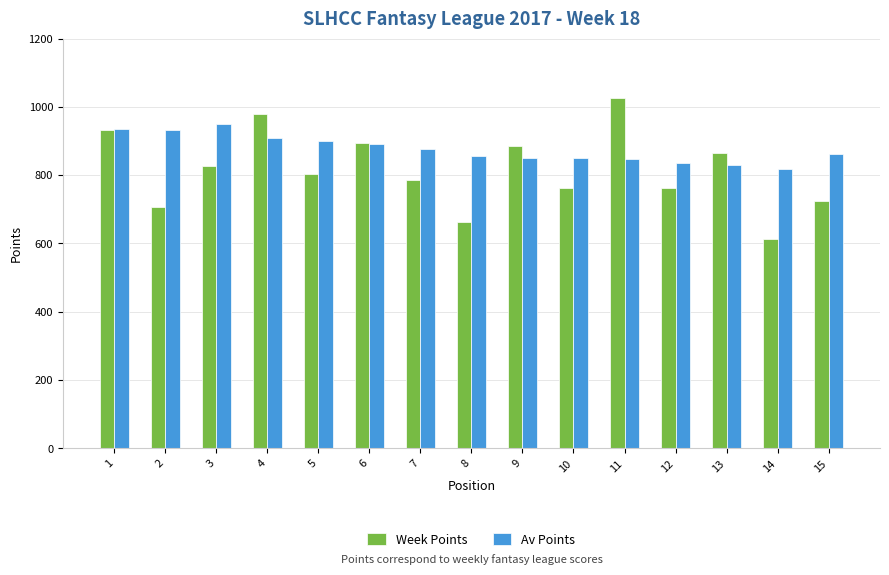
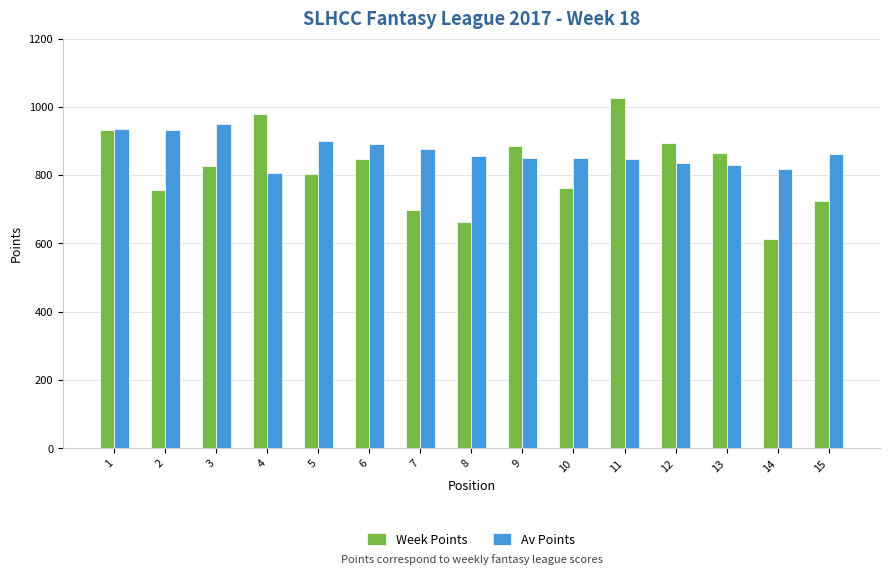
Week Points, 2: 710 -> 760
Av Points, 4: 910 -> 810
Week Points, 6: 890 -> 850
Week Points, 7: 780 -> 700
Week Points, 12: 760 -> 890
